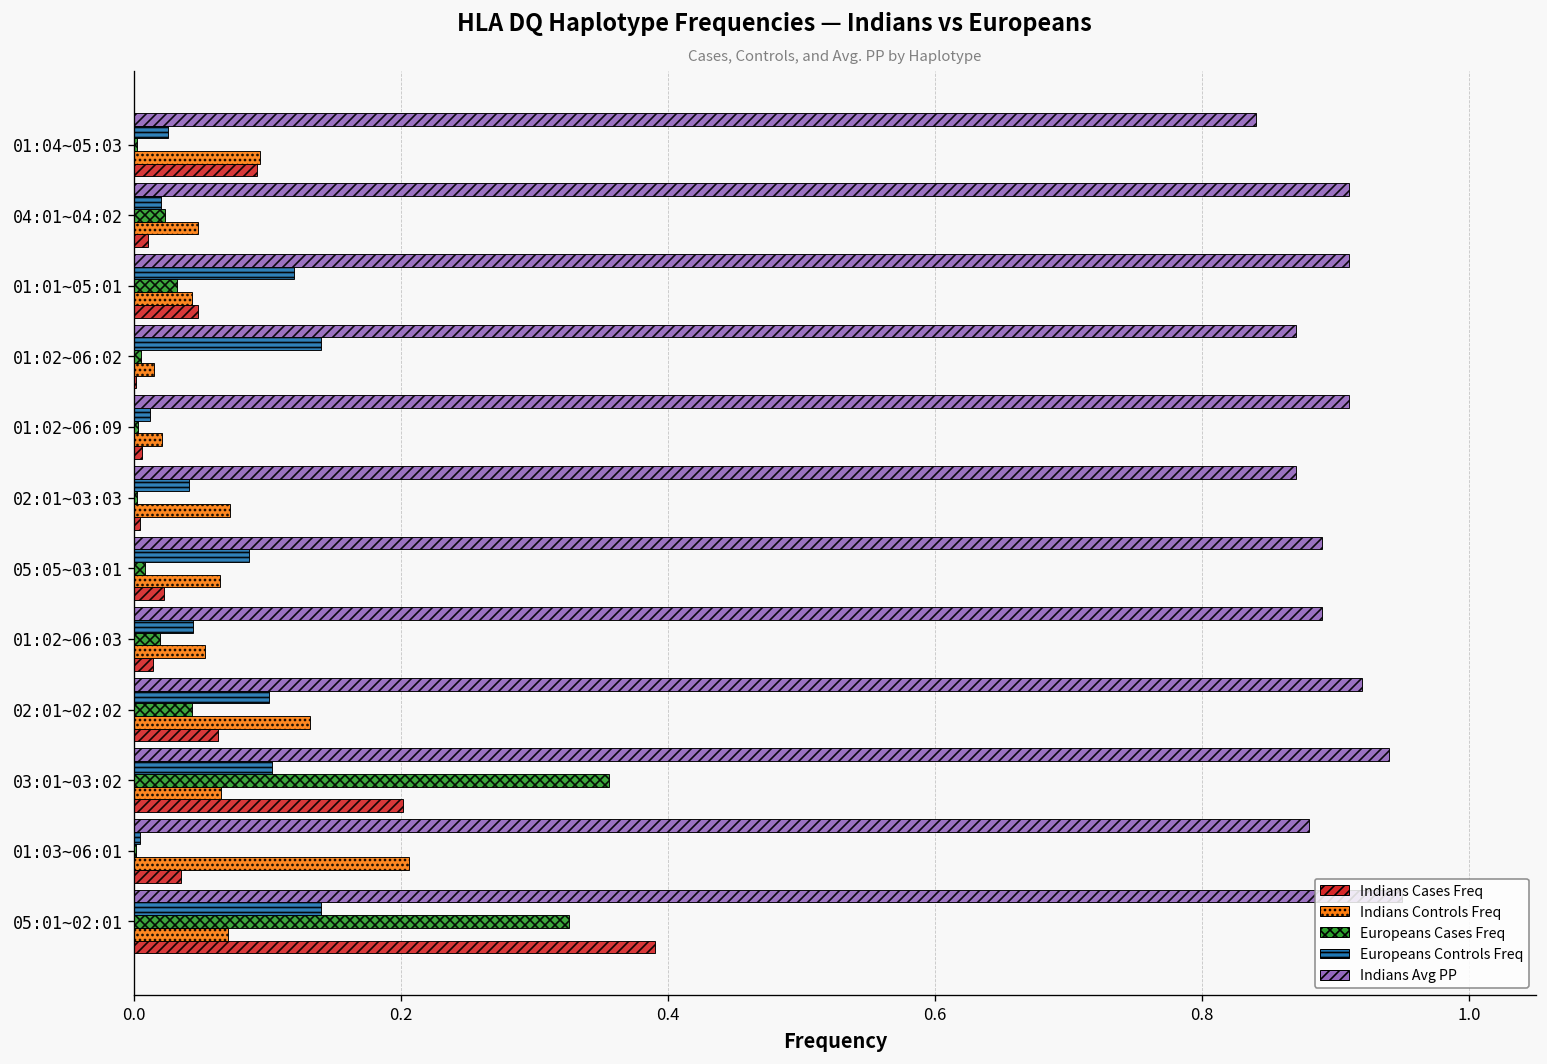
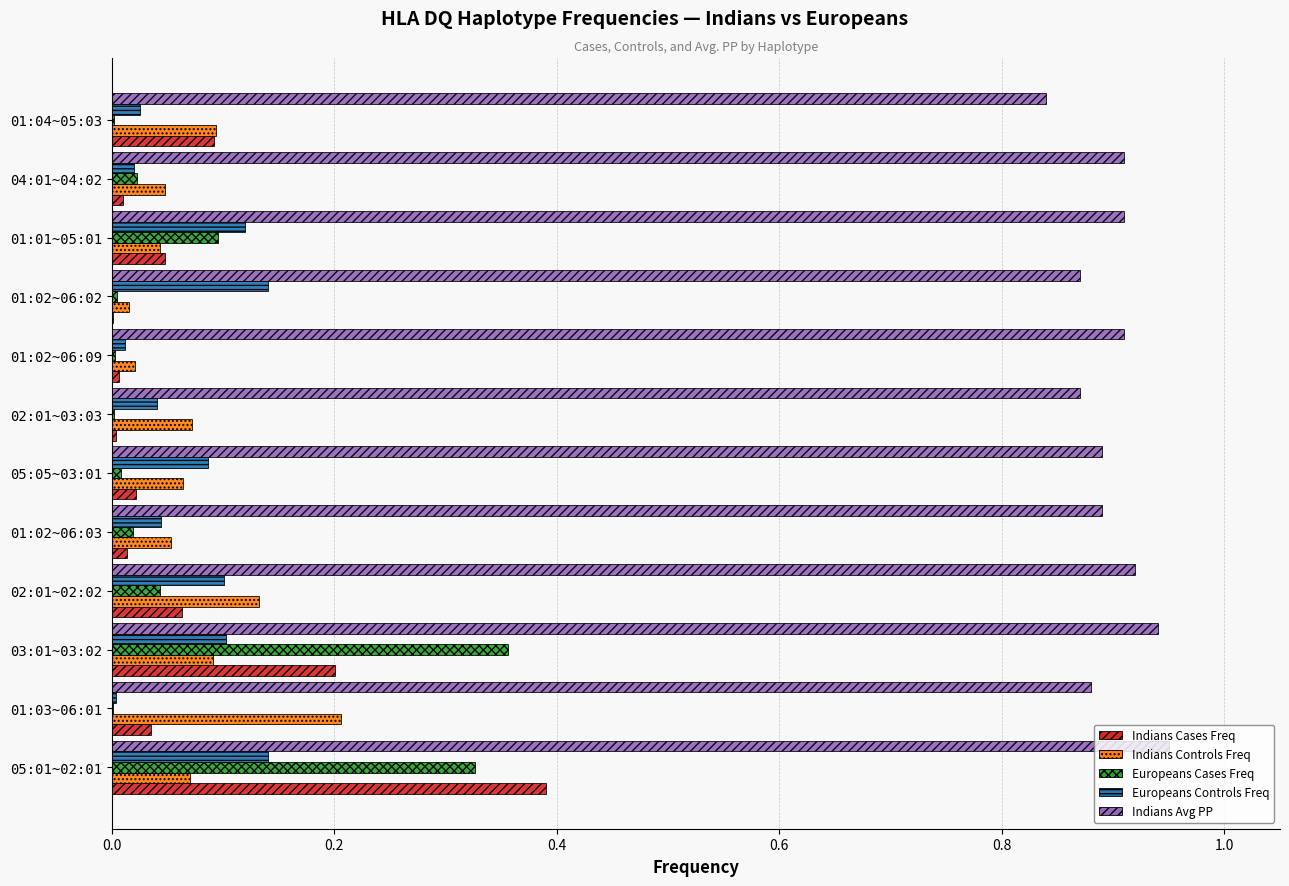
Europeans Cases Freq, 01:01~05:01: 0.032 -> 0.095
Indians Controls Freq, 03:01~03:02: 0.065 -> 0.091
